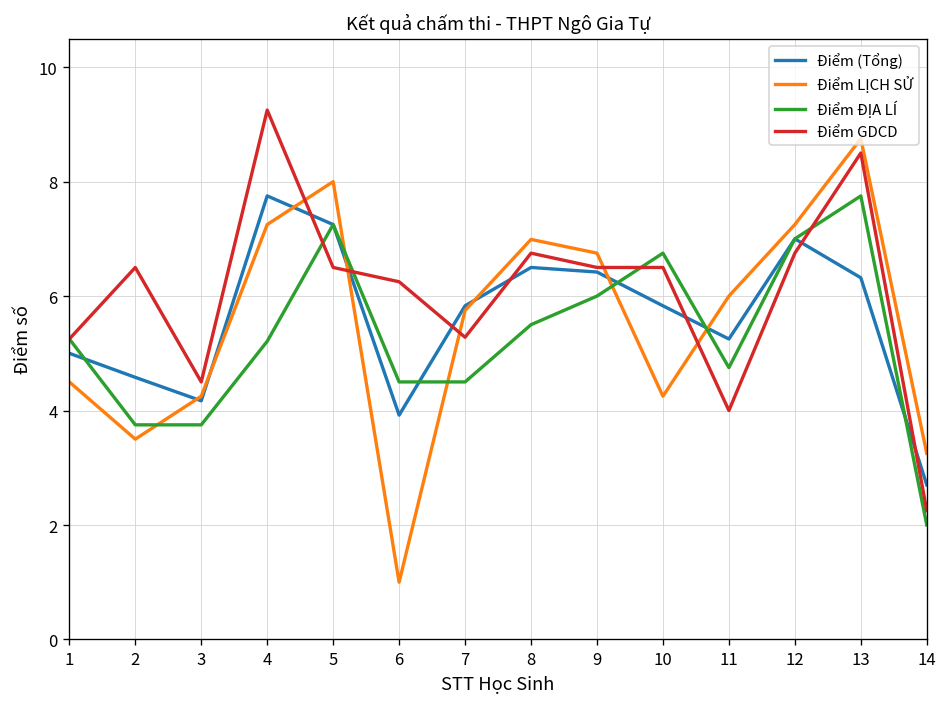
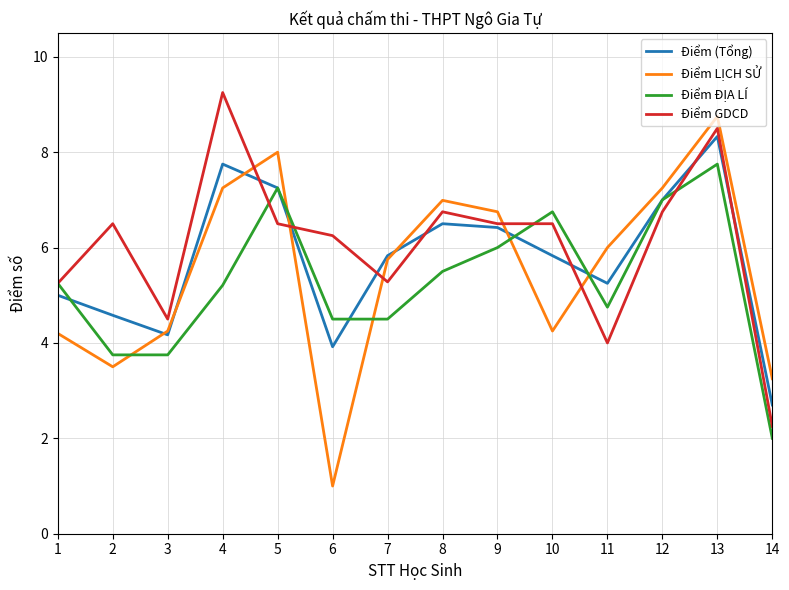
Điểm LỊCH SỬ, 1: 4.5 -> 4.2
Điểm (Tổng), 13: 6.3 -> 8.3
